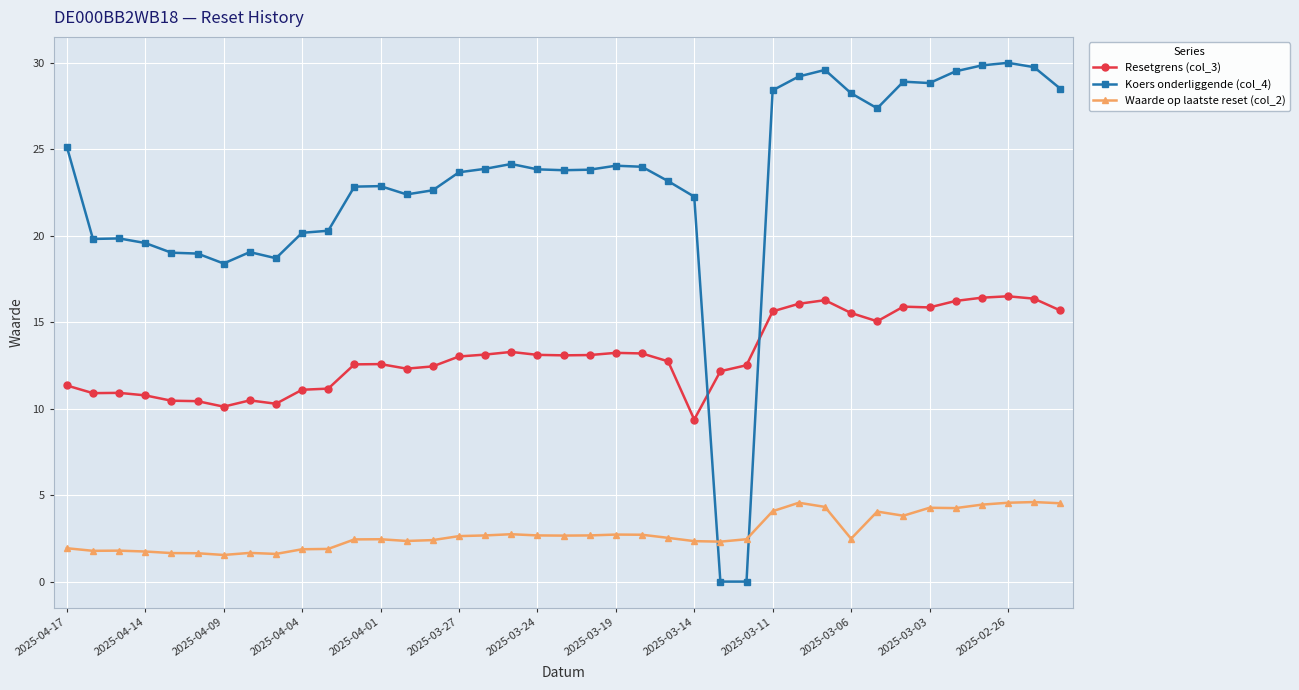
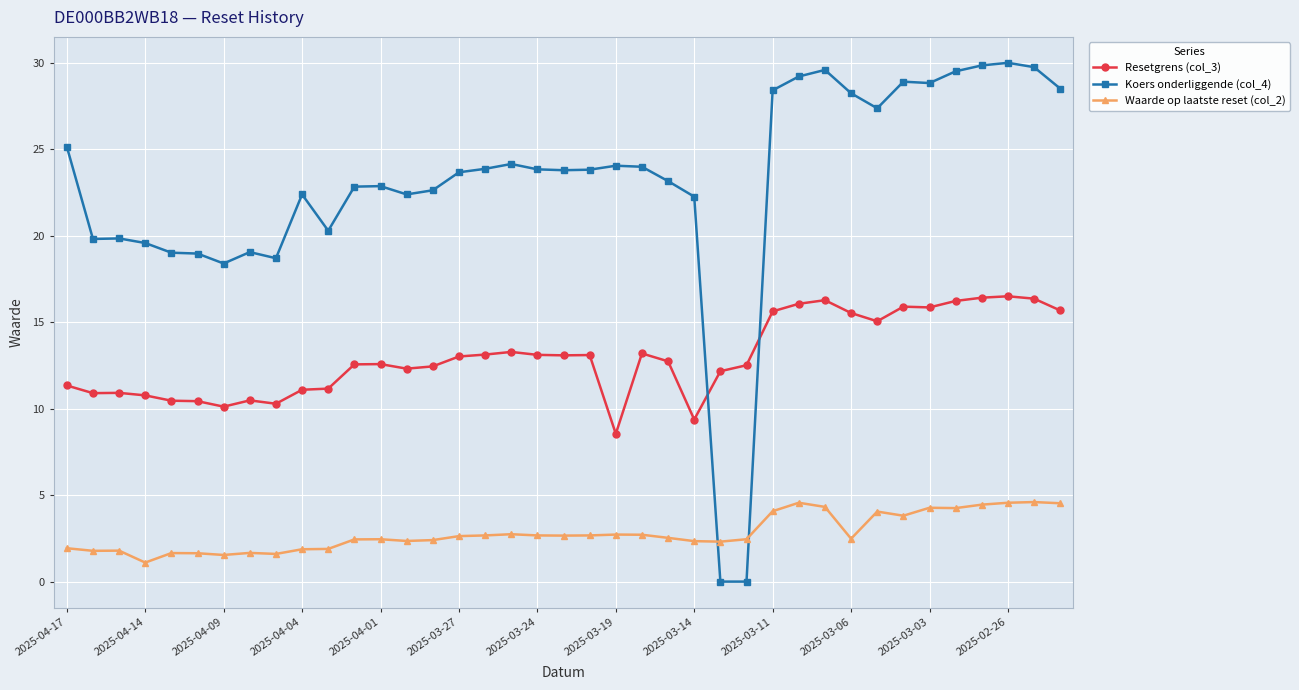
Waarde op laatste reset (col_2), 2025-04-14: 1.7 -> 1.1
Koers onderliggende (col_4), 2025-04-04: 20.2 -> 22.4
Resetgrens (col_3), 2025-03-19: 13.2 -> 8.5
